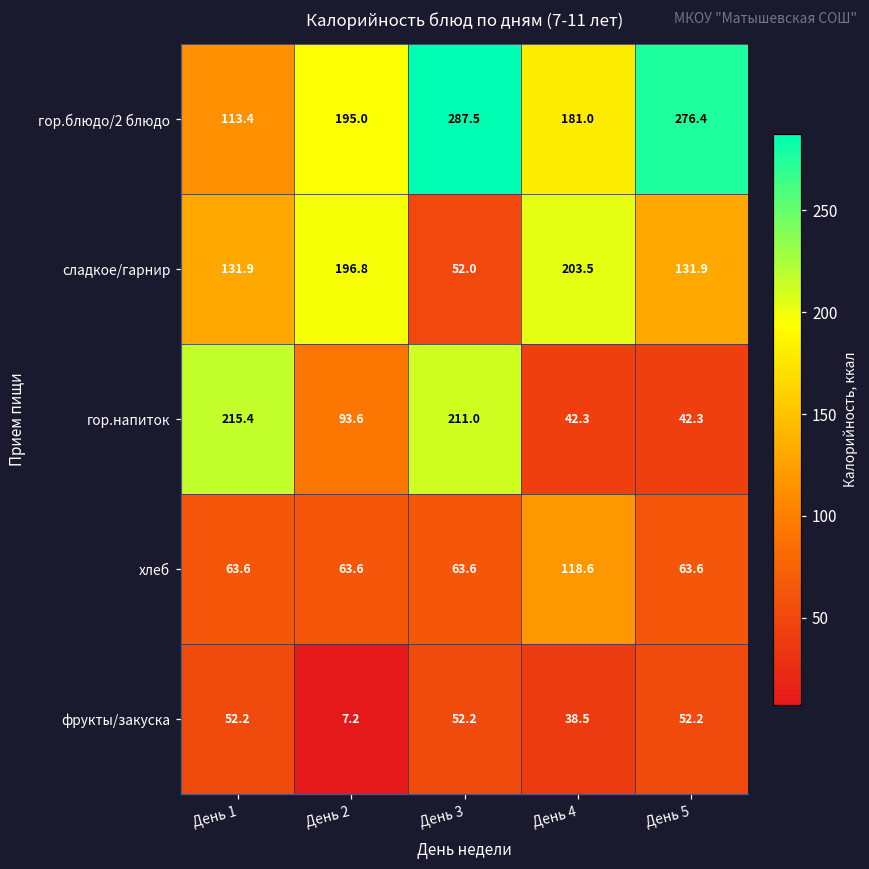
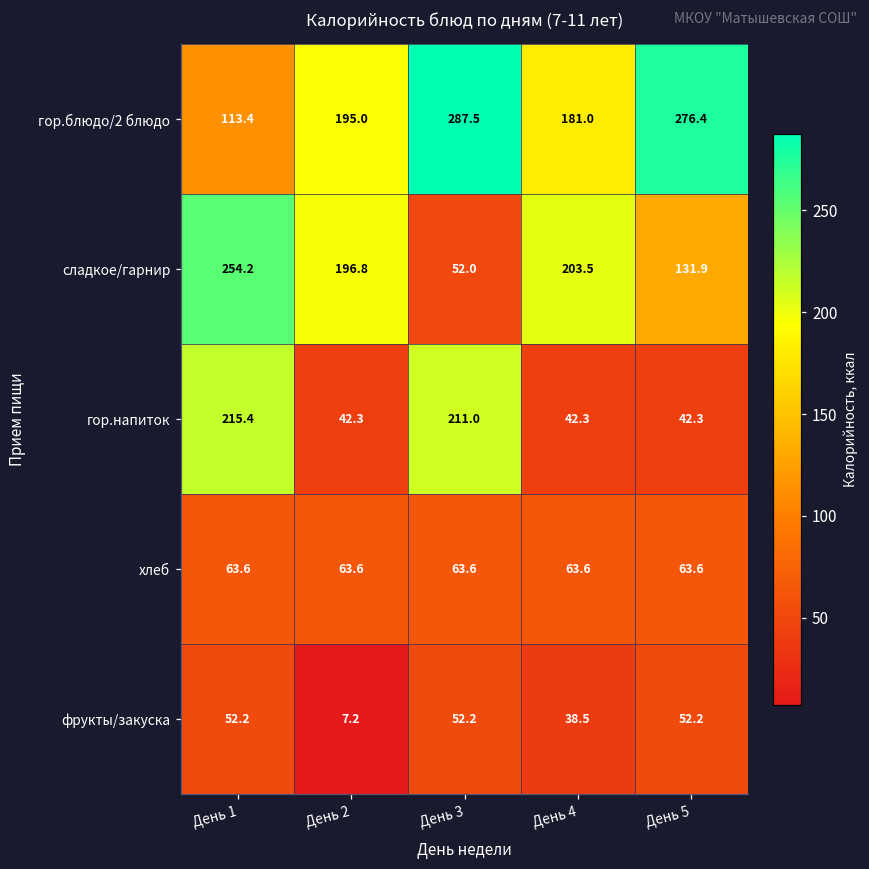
сладкое/гарнир, День 1: 131.9 -> 254.2
гор.напиток, День 2: 93.6 -> 42.3
хлеб, День 4: 118.6 -> 63.6
